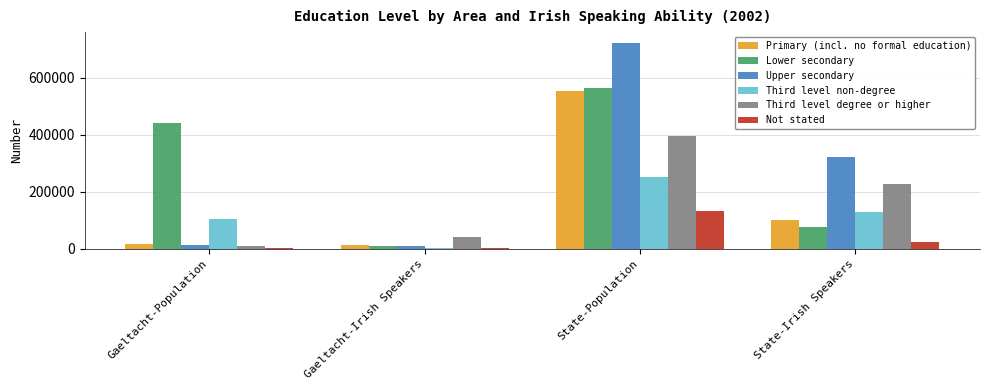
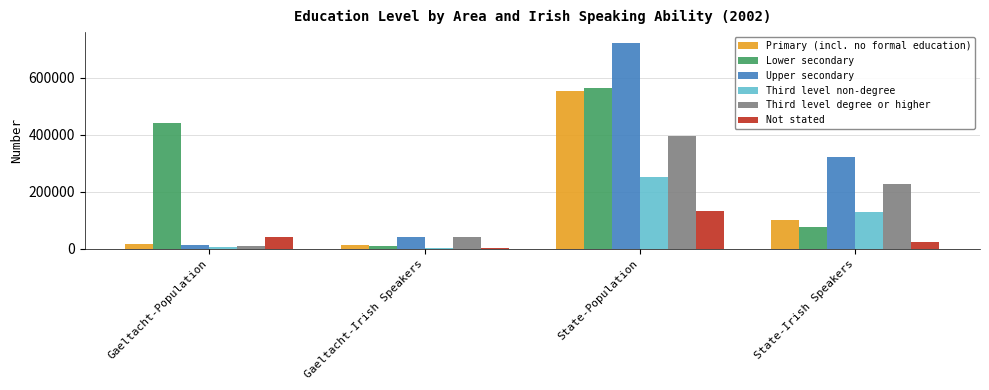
Third level non-degree, Gaeltacht-Population: 110000 -> 10000
Not stated, Gaeltacht-Population: 0 -> 40000
Upper secondary, Gaeltacht-Irish Speakers: 10000 -> 40000
